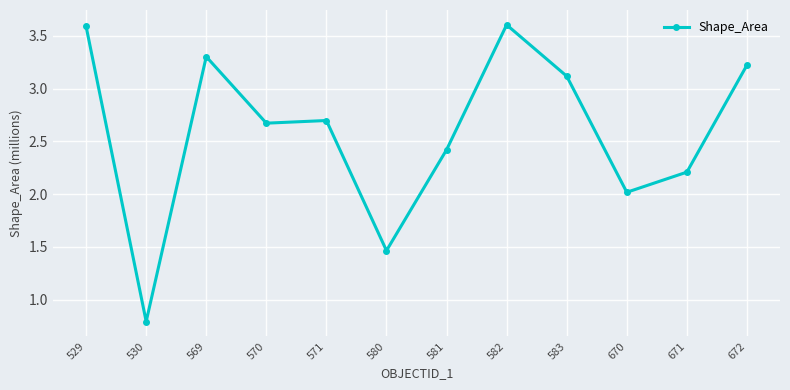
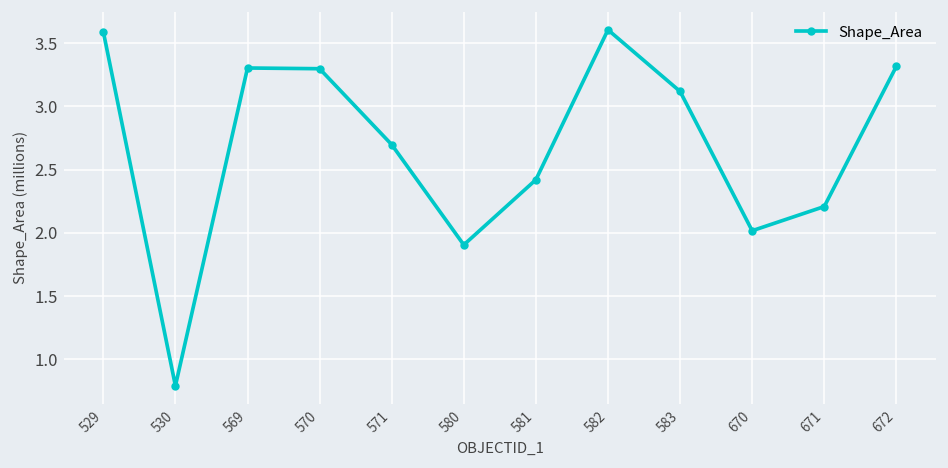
570: 2.67 -> 3.30
580: 1.46 -> 1.91
672: 3.22 -> 3.32
